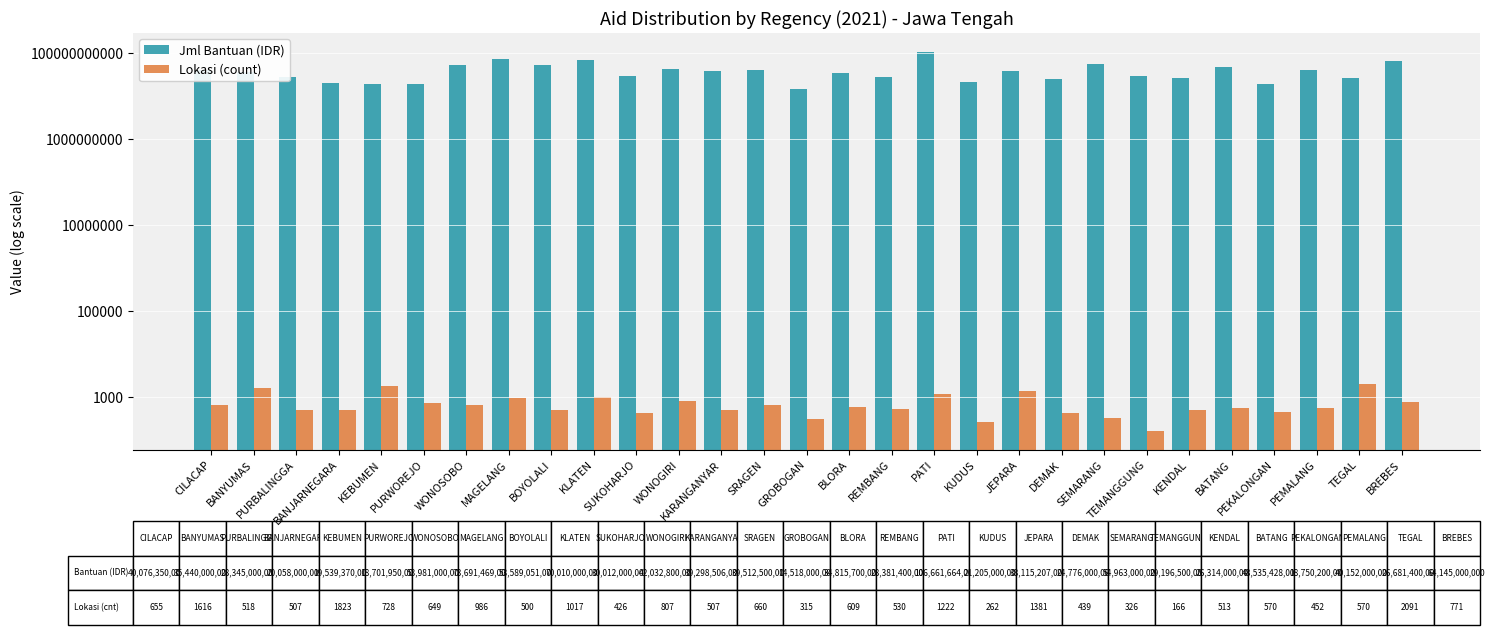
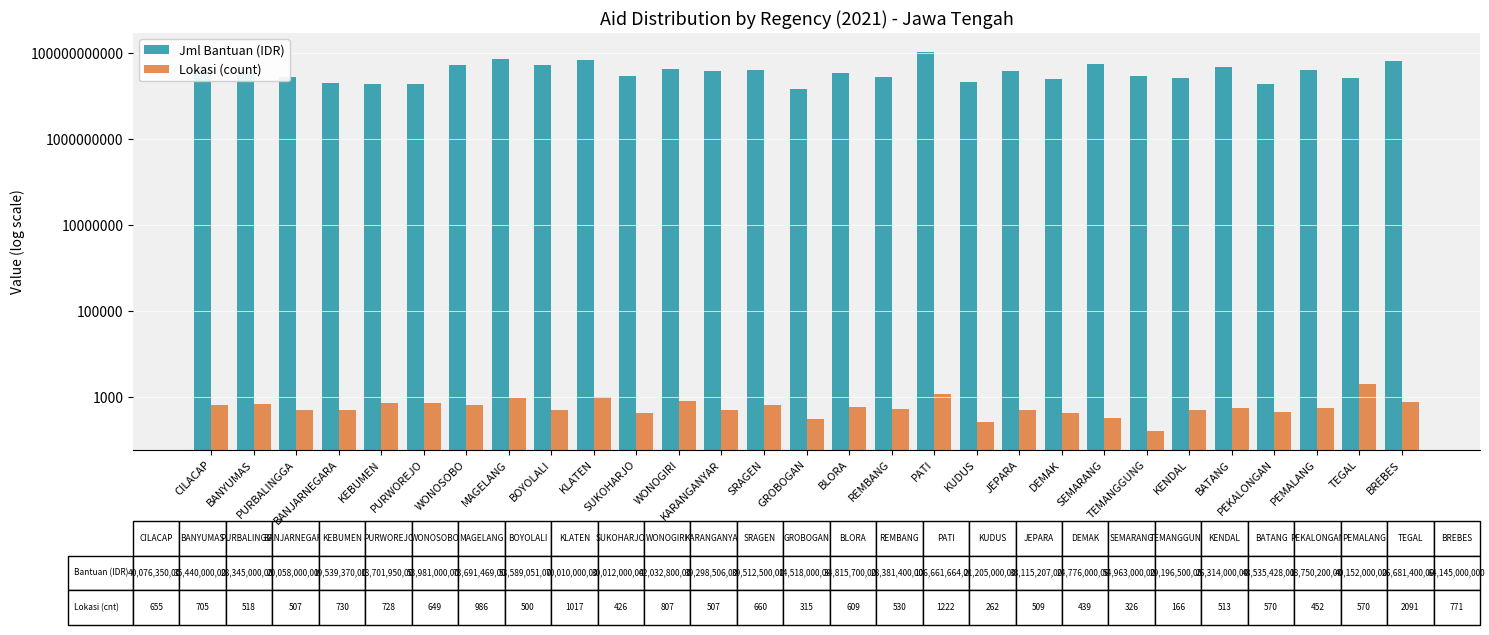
Lokasi (count), BANYUMAS: 1616 -> 705
Lokasi (count), KEBUMEN: 1823 -> 730
Lokasi (count), JEPARA: 1381 -> 509
